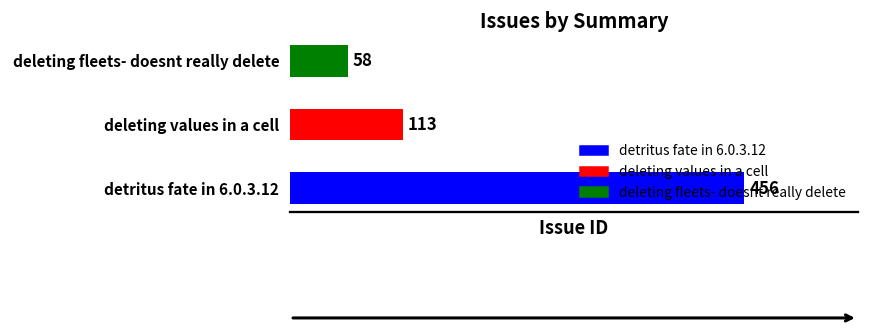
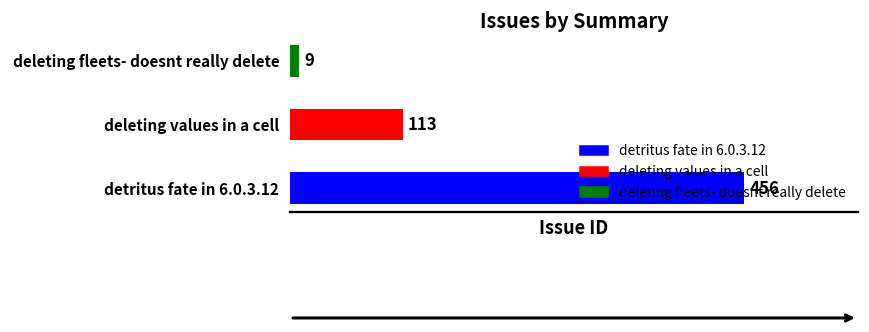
deleting fleets- doesnt really delete: 58 -> 9
